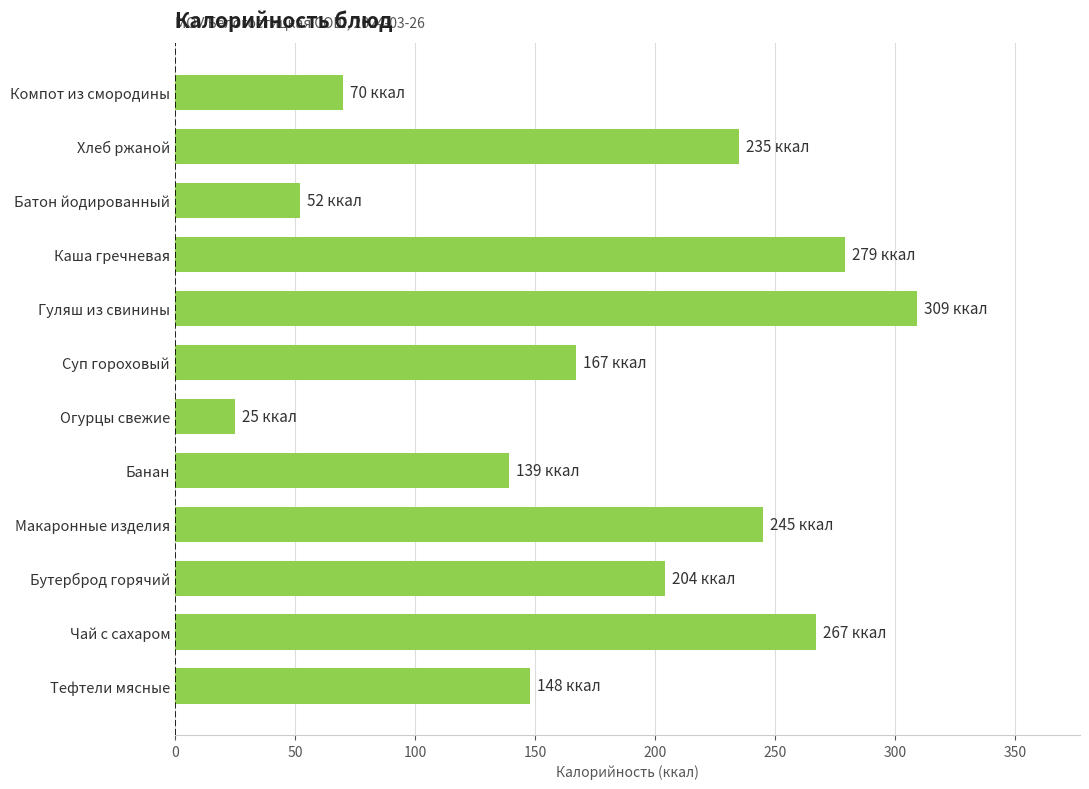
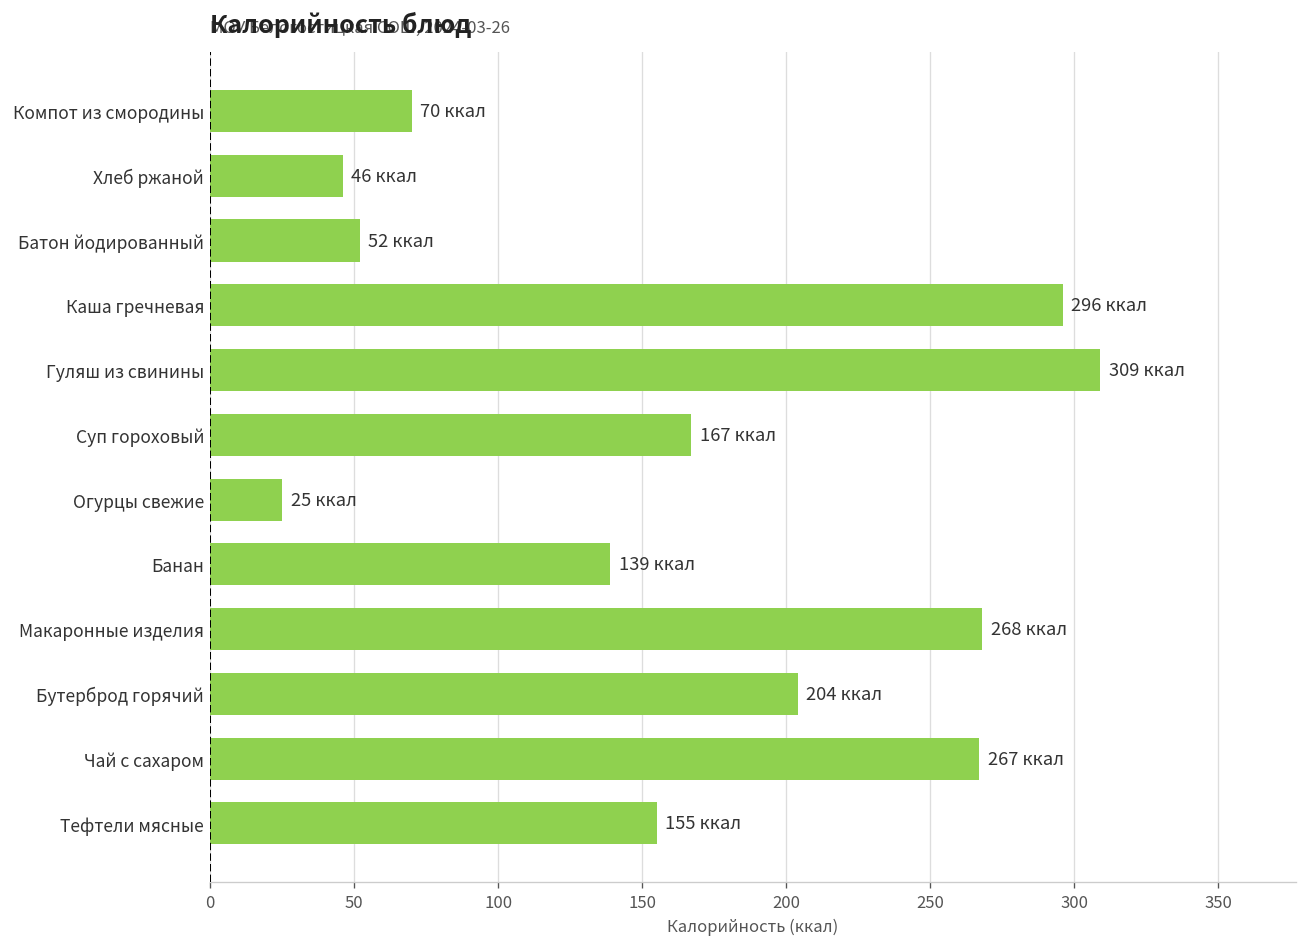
Хлеб ржаной: 235 -> 46
Каша гречневая: 279 -> 296
Макаронные изделия: 245 -> 268
Тефтели мясные: 148 -> 155
